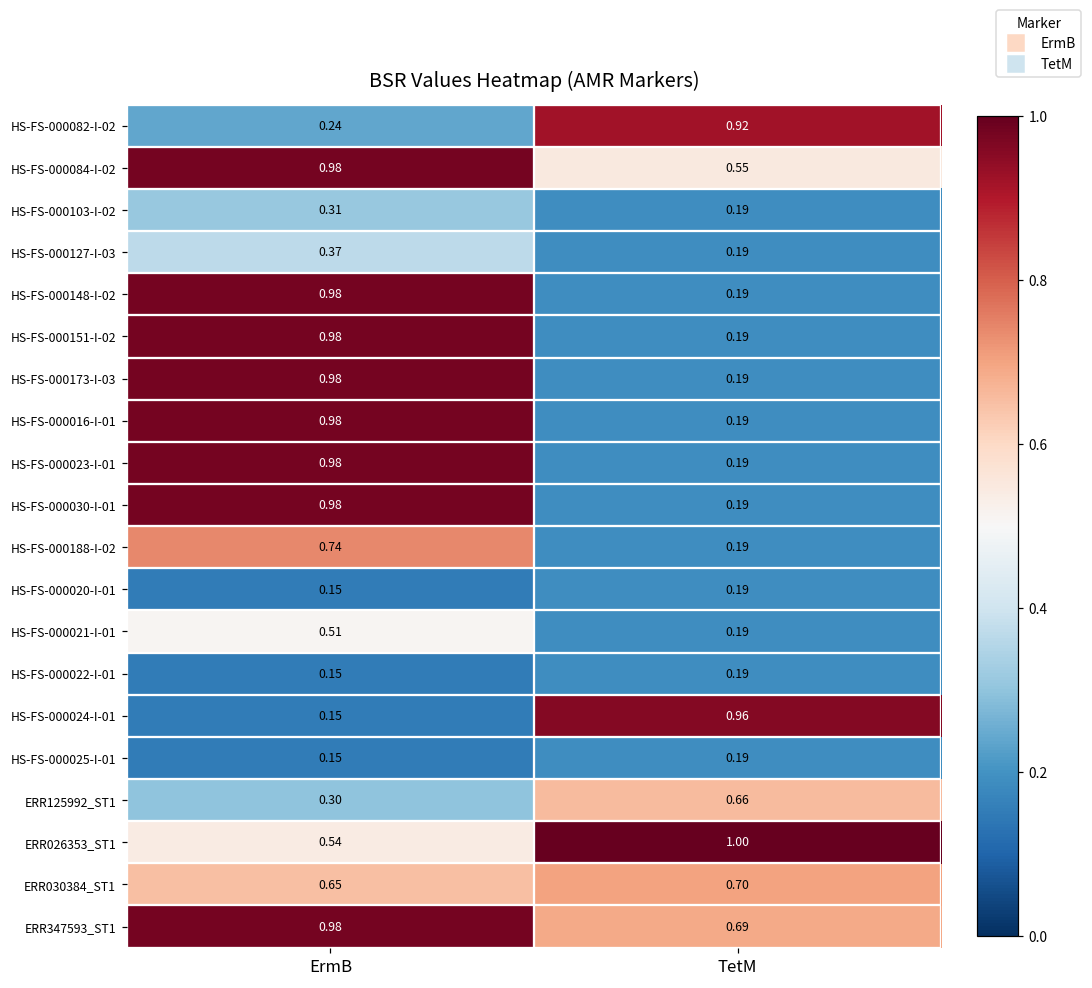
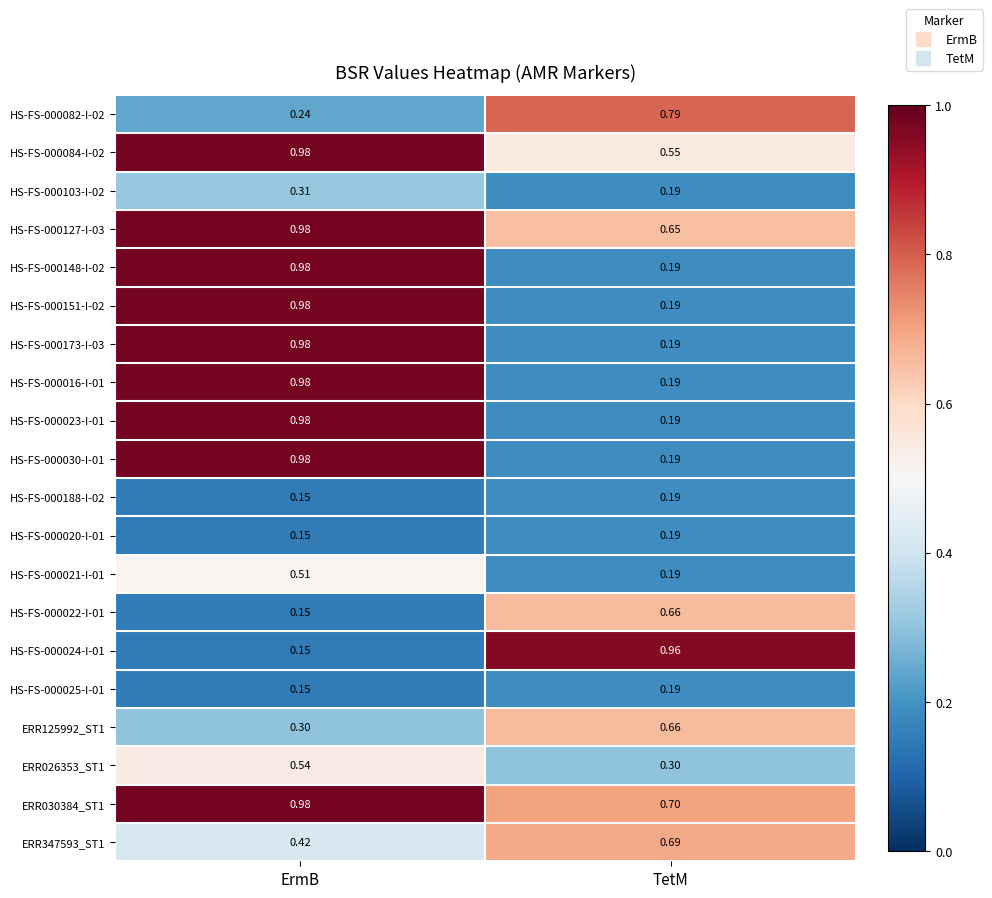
HS-FS-000082-I-02, TetM: 0.92 -> 0.79
HS-FS-000127-I-03, ErmB: 0.37 -> 0.98
HS-FS-000127-I-03, TetM: 0.19 -> 0.65
HS-FS-000188-I-02, ErmB: 0.74 -> 0.15
HS-FS-000022-I-01, TetM: 0.19 -> 0.66
ERR026353_ST1, TetM: 1.00 -> 0.30
ERR030384_ST1, ErmB: 0.65 -> 0.98
ERR347593_ST1, ErmB: 0.98 -> 0.42
